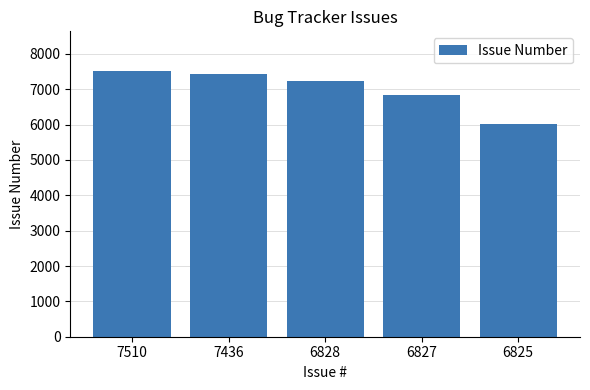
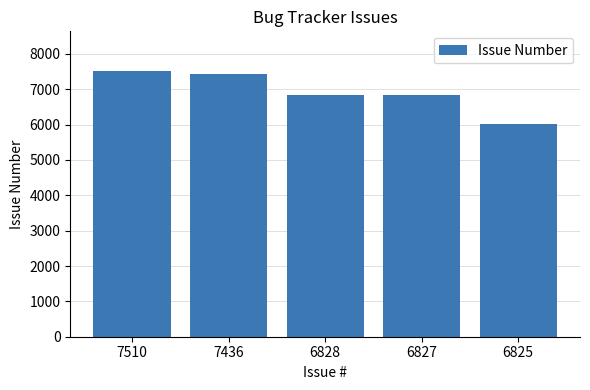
6828: 7200 -> 6800
